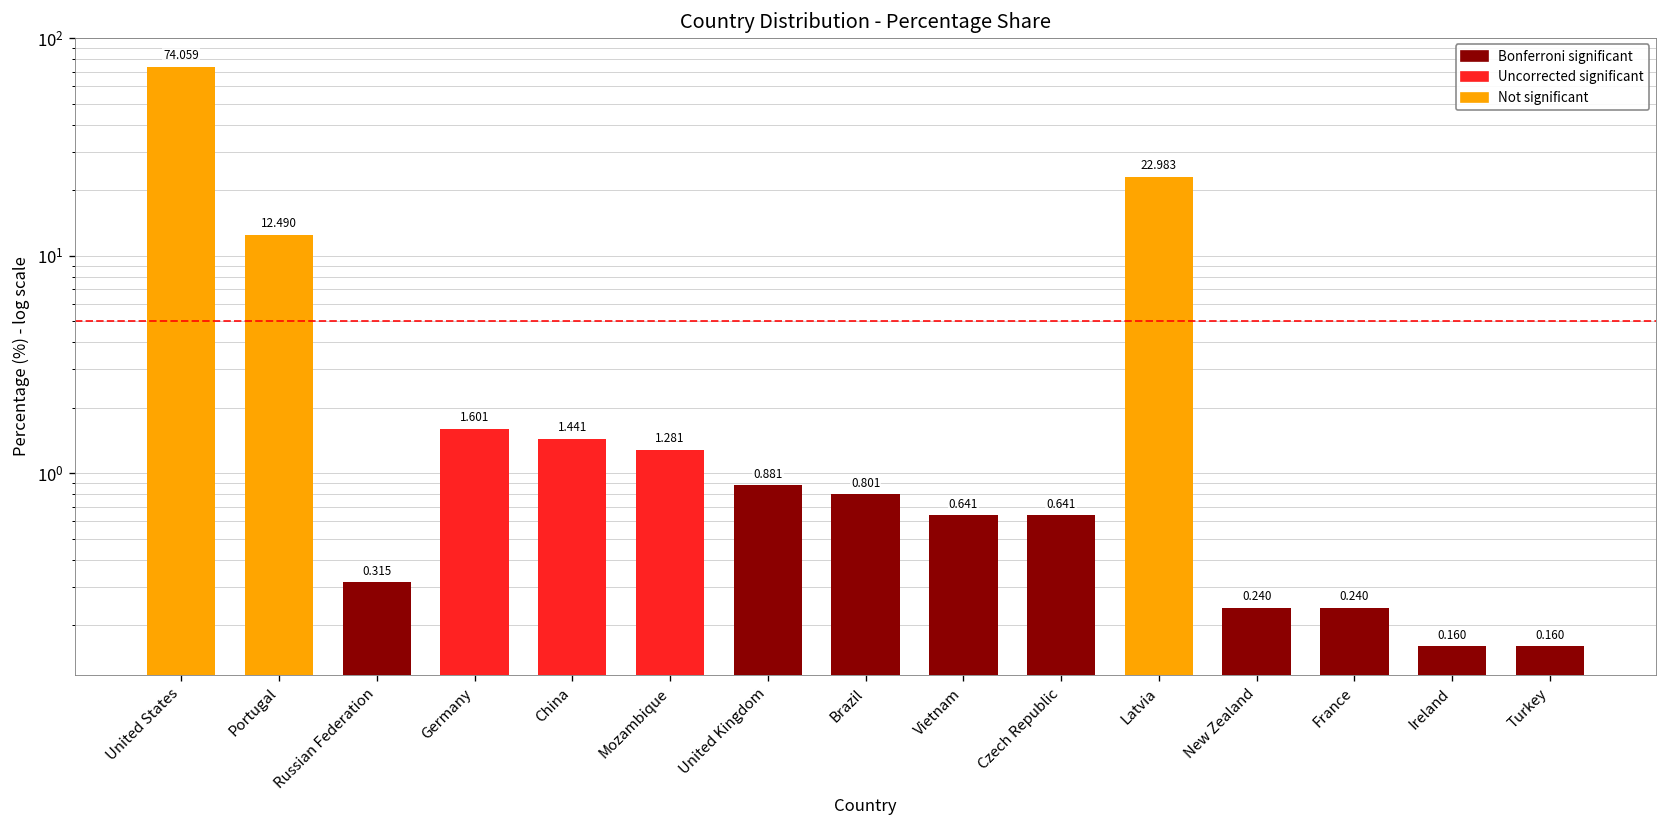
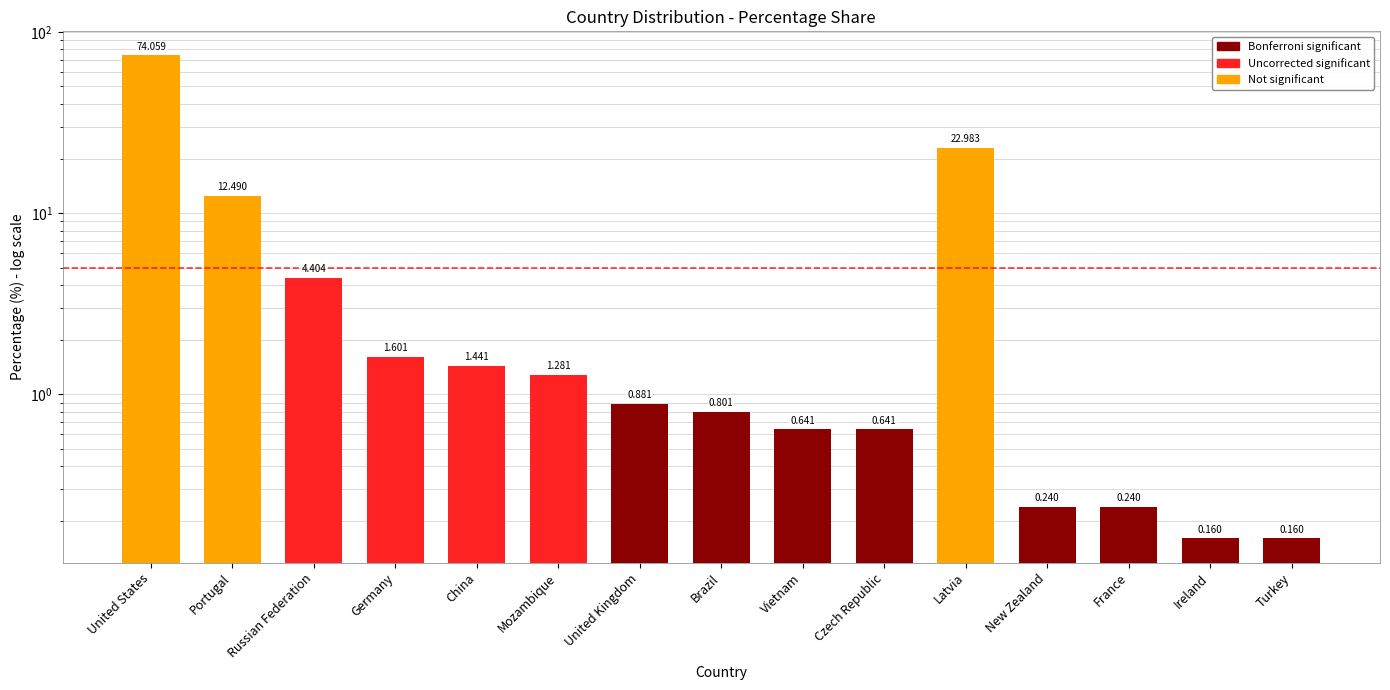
Russian Federation: 0.315 -> 4.404
